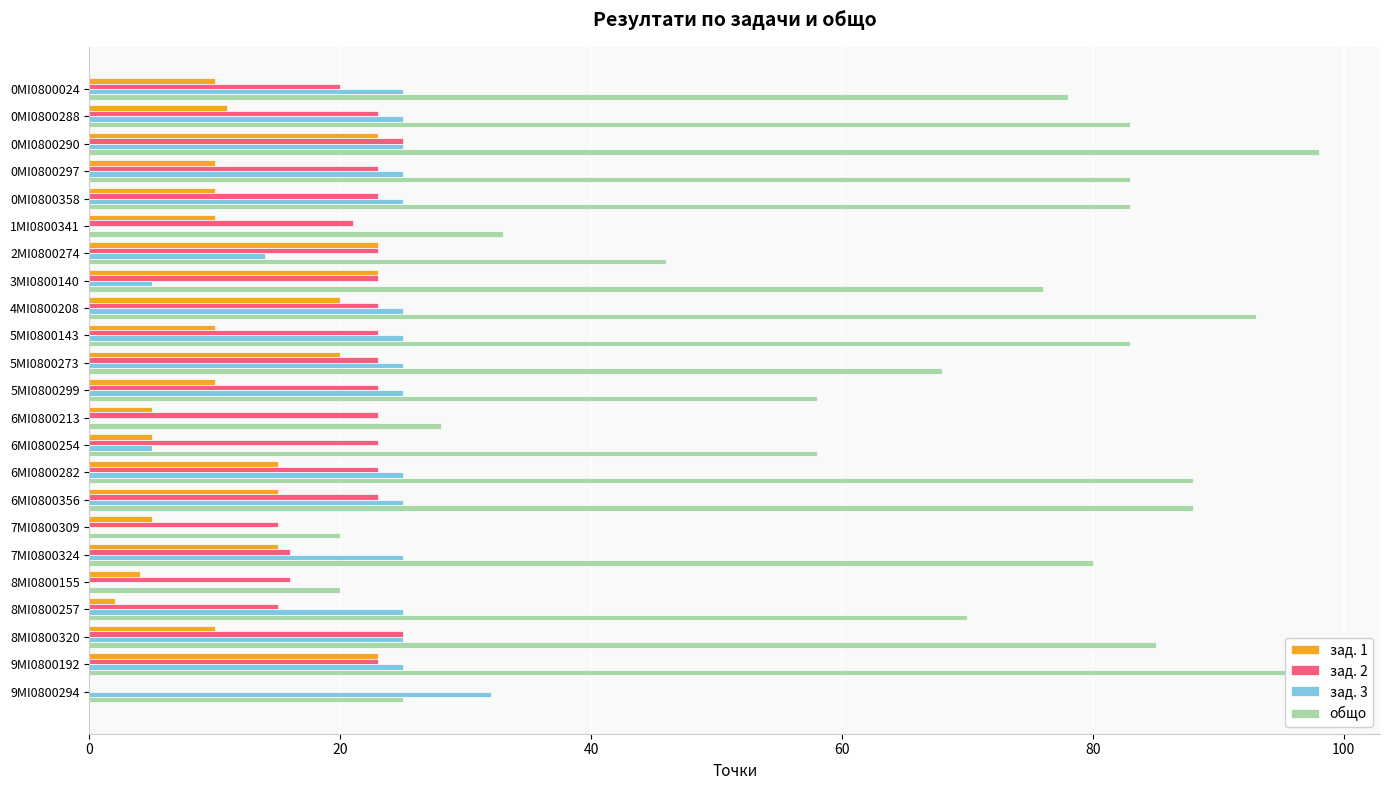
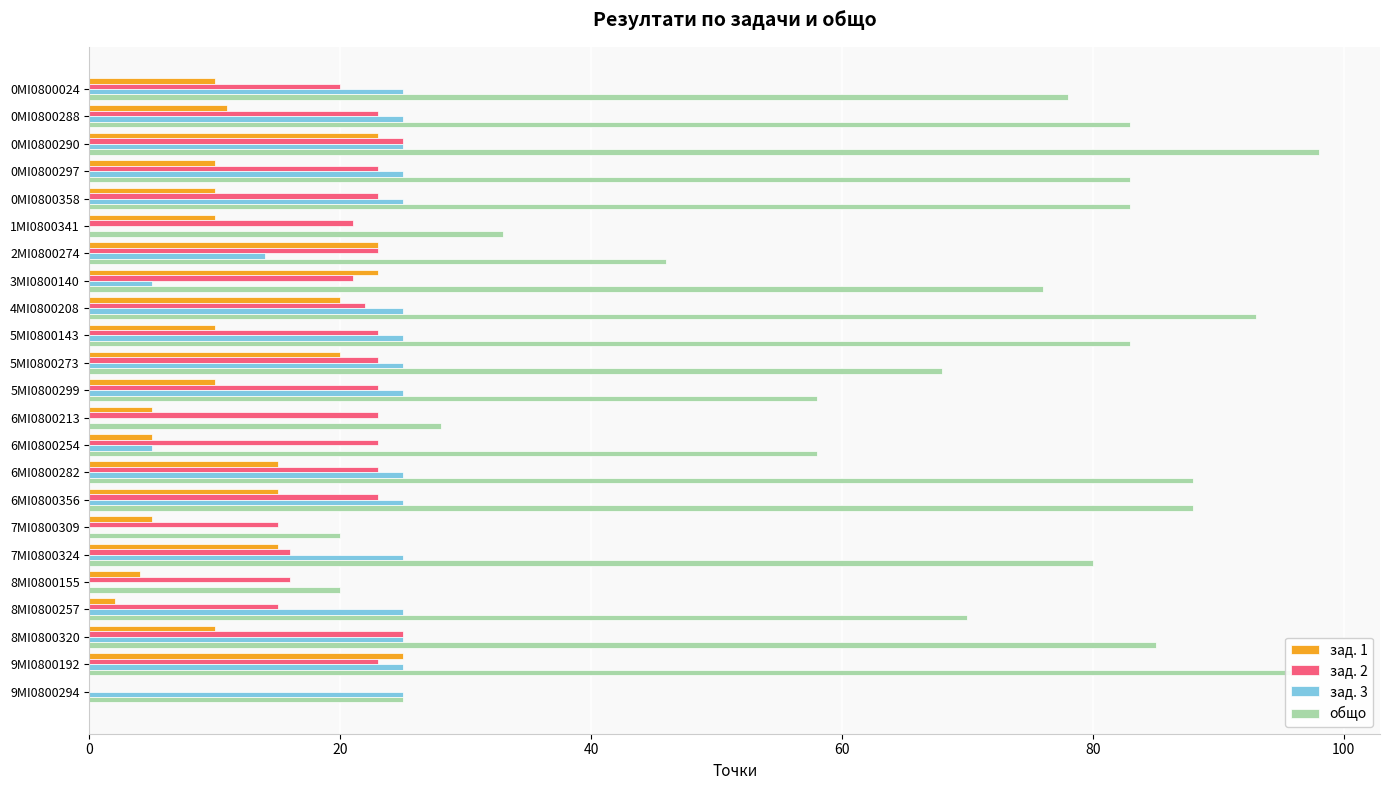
зад. 2, 3MI0800140: 23 -> 21
зад. 2, 4MI0800208: 23 -> 22
зад. 1, 9MI0800192: 23 -> 25
зад. 3, 9MI0800294: 32 -> 25
